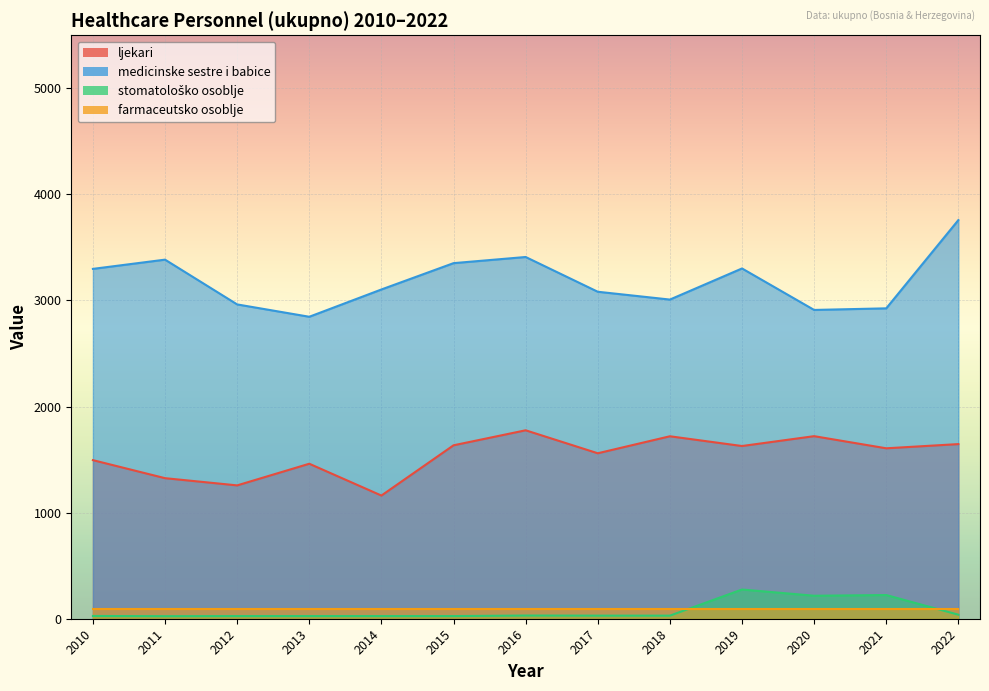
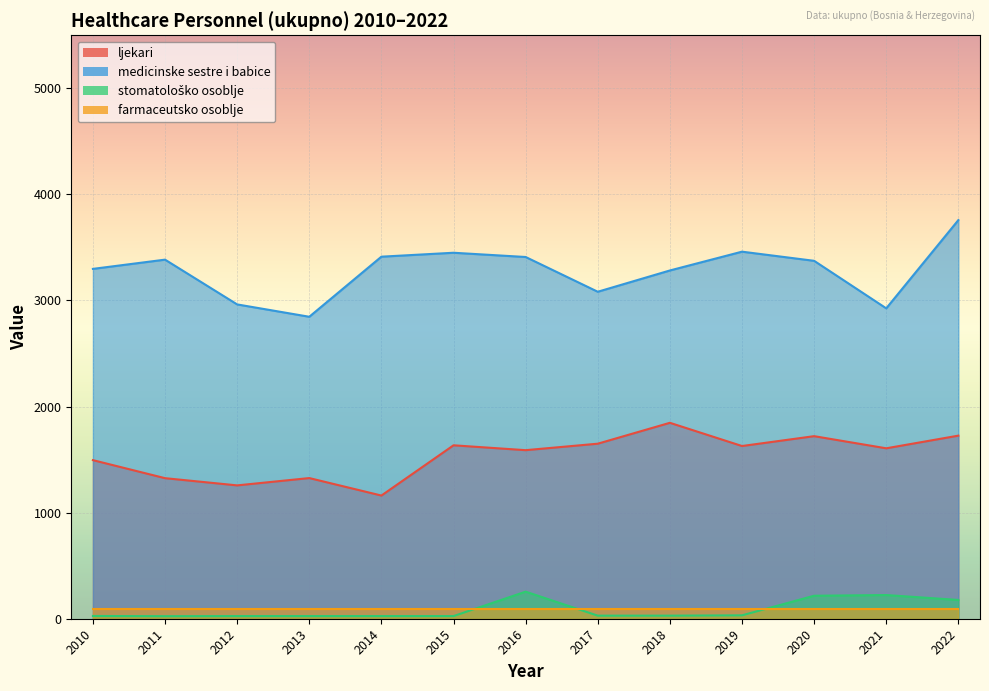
ljekari, 2013: 1460 -> 1330
medicinske sestre i babice, 2014: 3100 -> 3410
medicinske sestre i babice, 2015: 3350 -> 3450
ljekari, 2016: 1780 -> 1590
stomatološko osoblje, 2016: 30 -> 260
ljekari, 2017: 1560 -> 1650
ljekari, 2018: 1720 -> 1850
medicinske sestre i babice, 2018: 3010 -> 3280
medicinske sestre i babice, 2019: 3300 -> 3460
stomatološko osoblje, 2019: 280 -> 30
medicinske sestre i babice, 2020: 2910 -> 3370
ljekari, 2022: 1650 -> 1730
stomatološko osoblje, 2022: 40 -> 180
